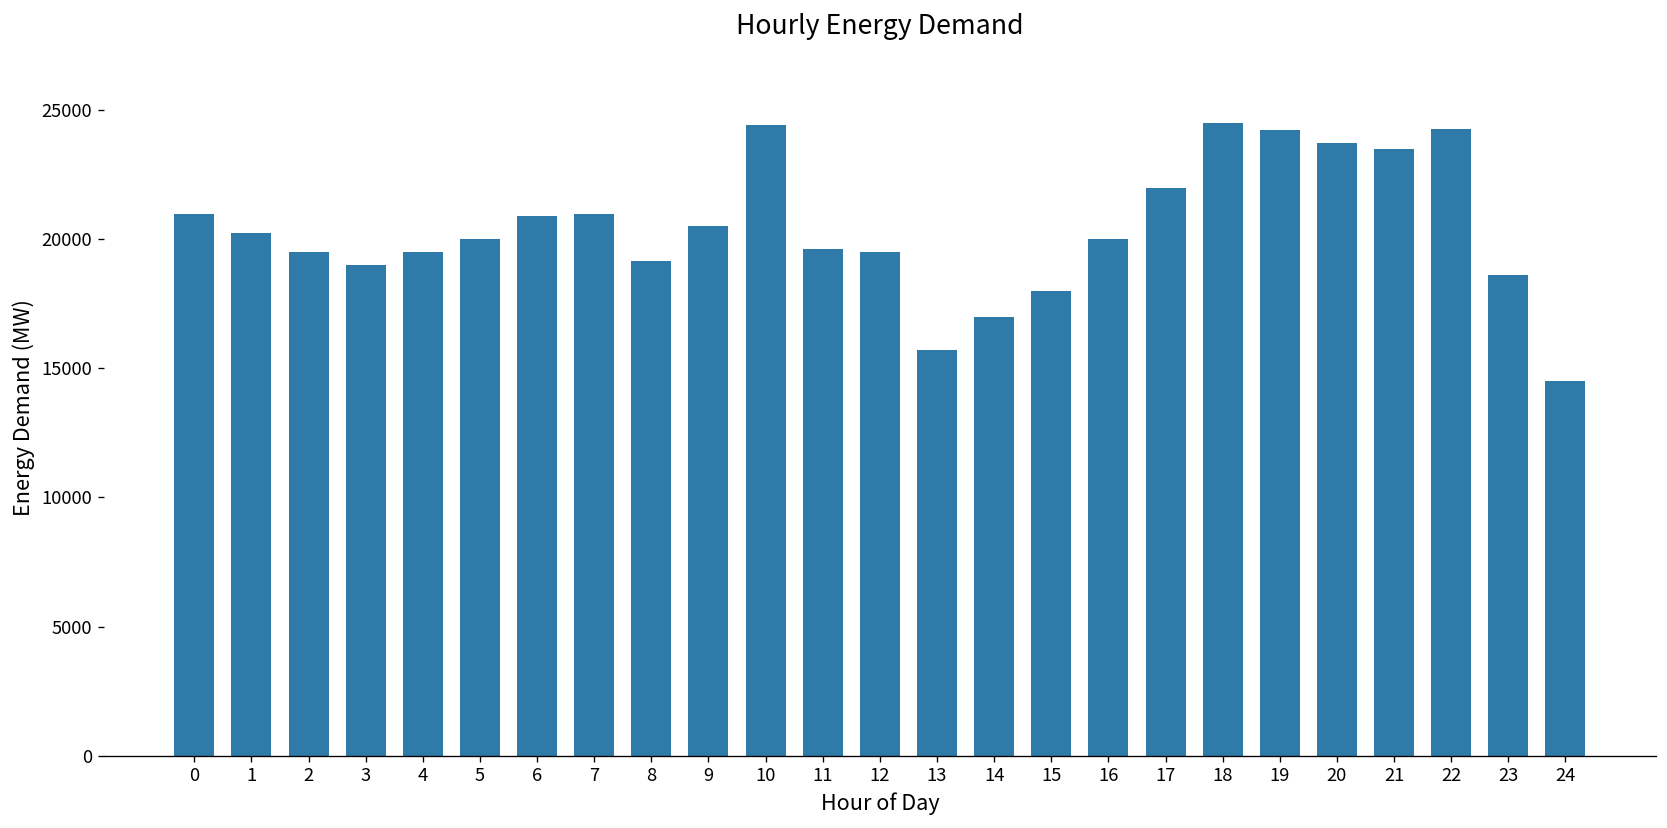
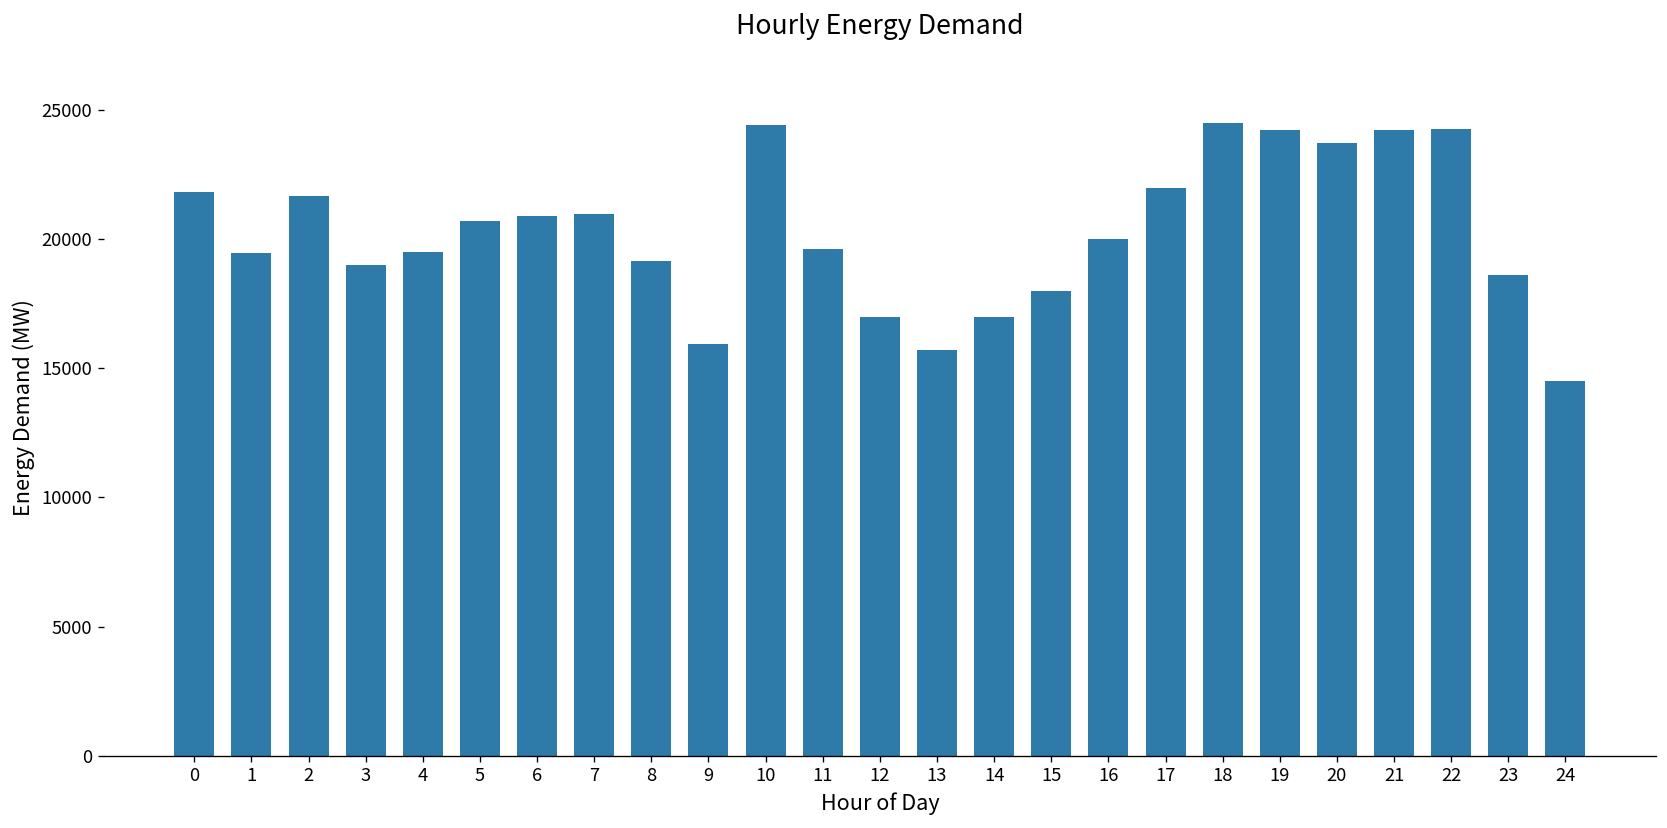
0: 21000 -> 21800
1: 20300 -> 19500
2: 19500 -> 21700
5: 20000 -> 20700
9: 20500 -> 16000
12: 19500 -> 17000
21: 23500 -> 24200
